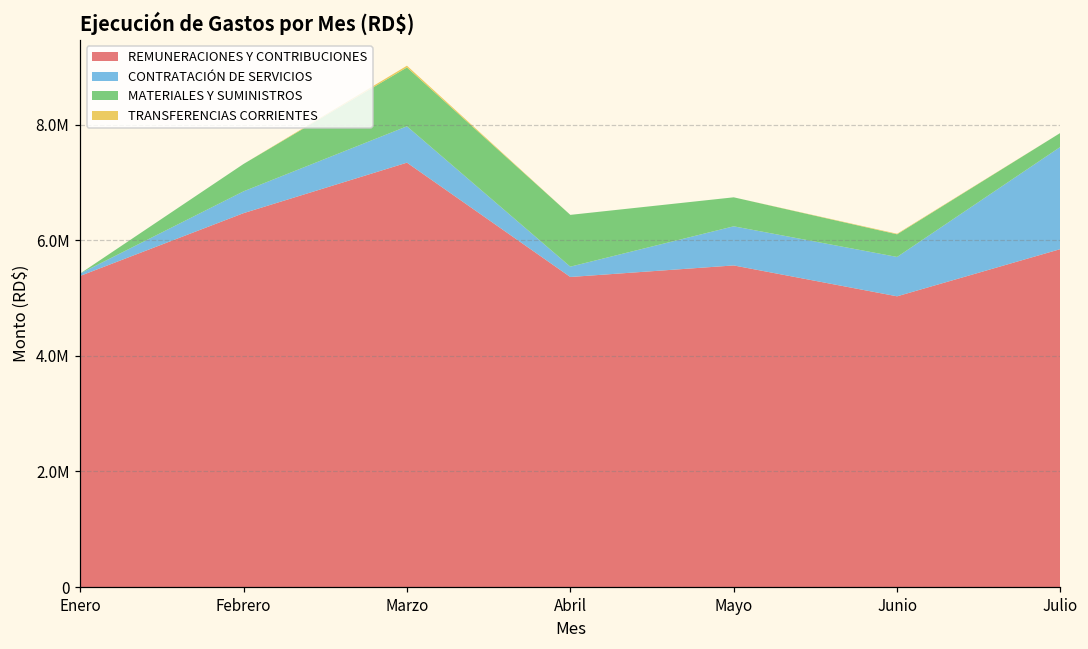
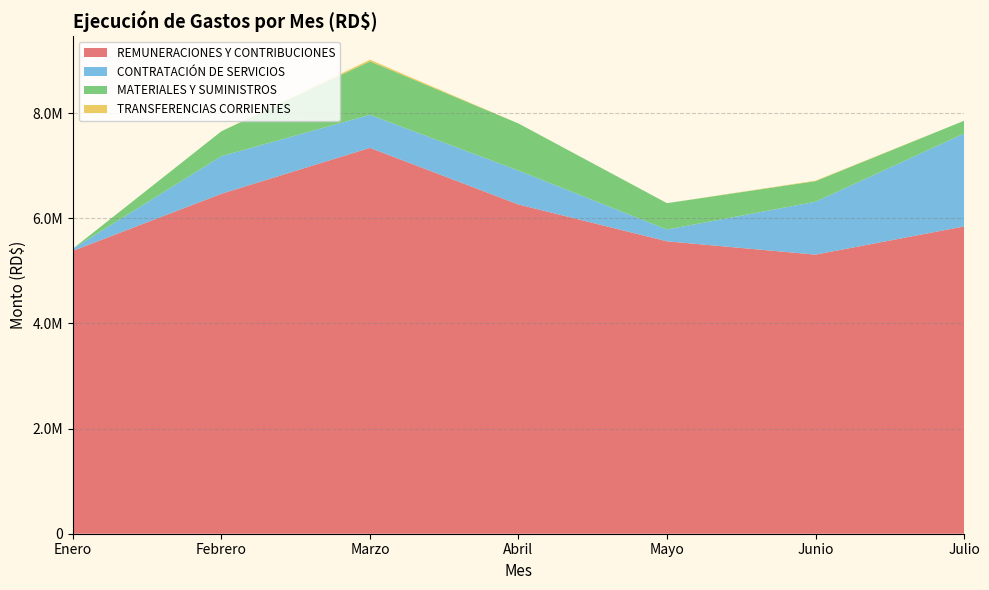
CONTRATACIÓN DE SERVICIOS, Febrero: 400000 -> 700000
REMUNERACIONES Y CONTRIBUCIONES, Abril: 5400000 -> 6300000
CONTRATACIÓN DE SERVICIOS, Abril: 200000 -> 600000
CONTRATACIÓN DE SERVICIOS, Mayo: 700000 -> 200000
REMUNERACIONES Y CONTRIBUCIONES, Junio: 5000000 -> 5300000
CONTRATACIÓN DE SERVICIOS, Junio: 700000 -> 1000000
